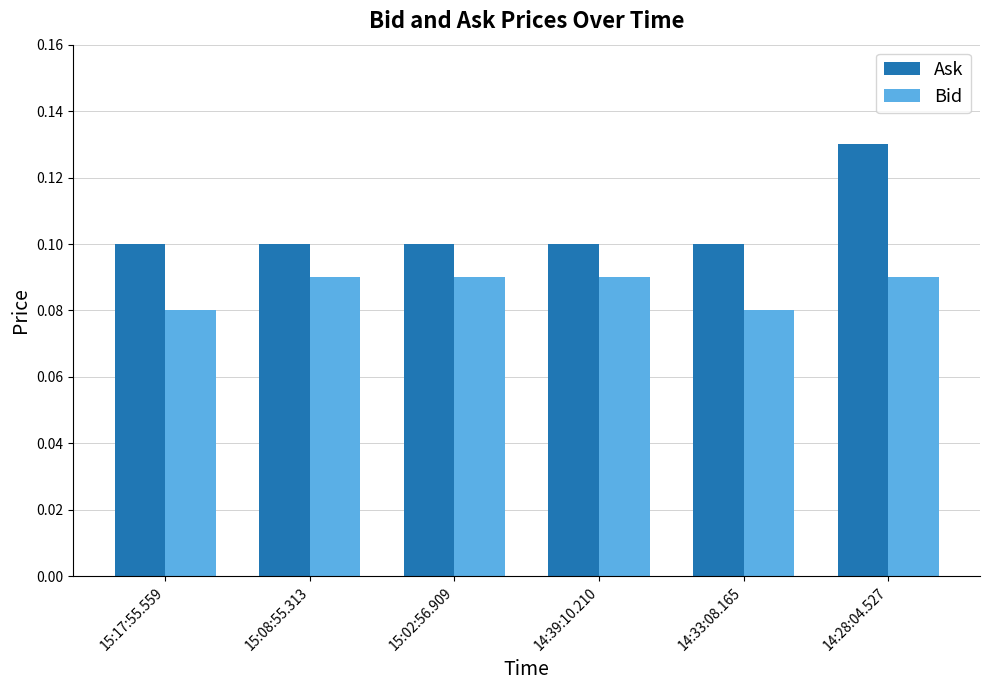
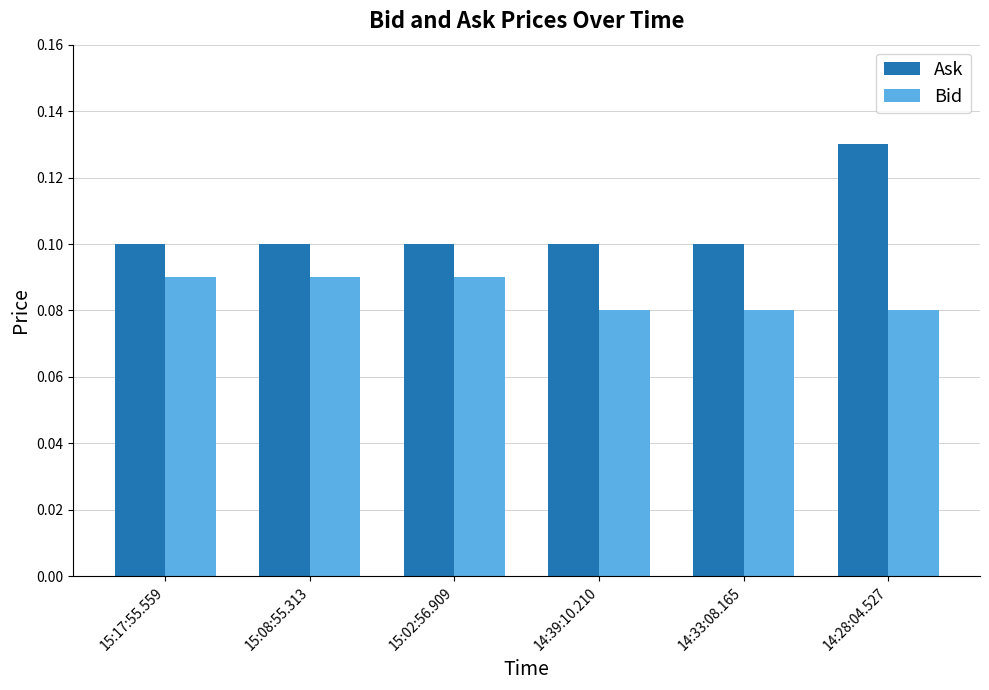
Bid, 15:17:55.559: 0.08 -> 0.09
Bid, 14:39:10.210: 0.09 -> 0.08
Bid, 14:28:04.527: 0.09 -> 0.08
